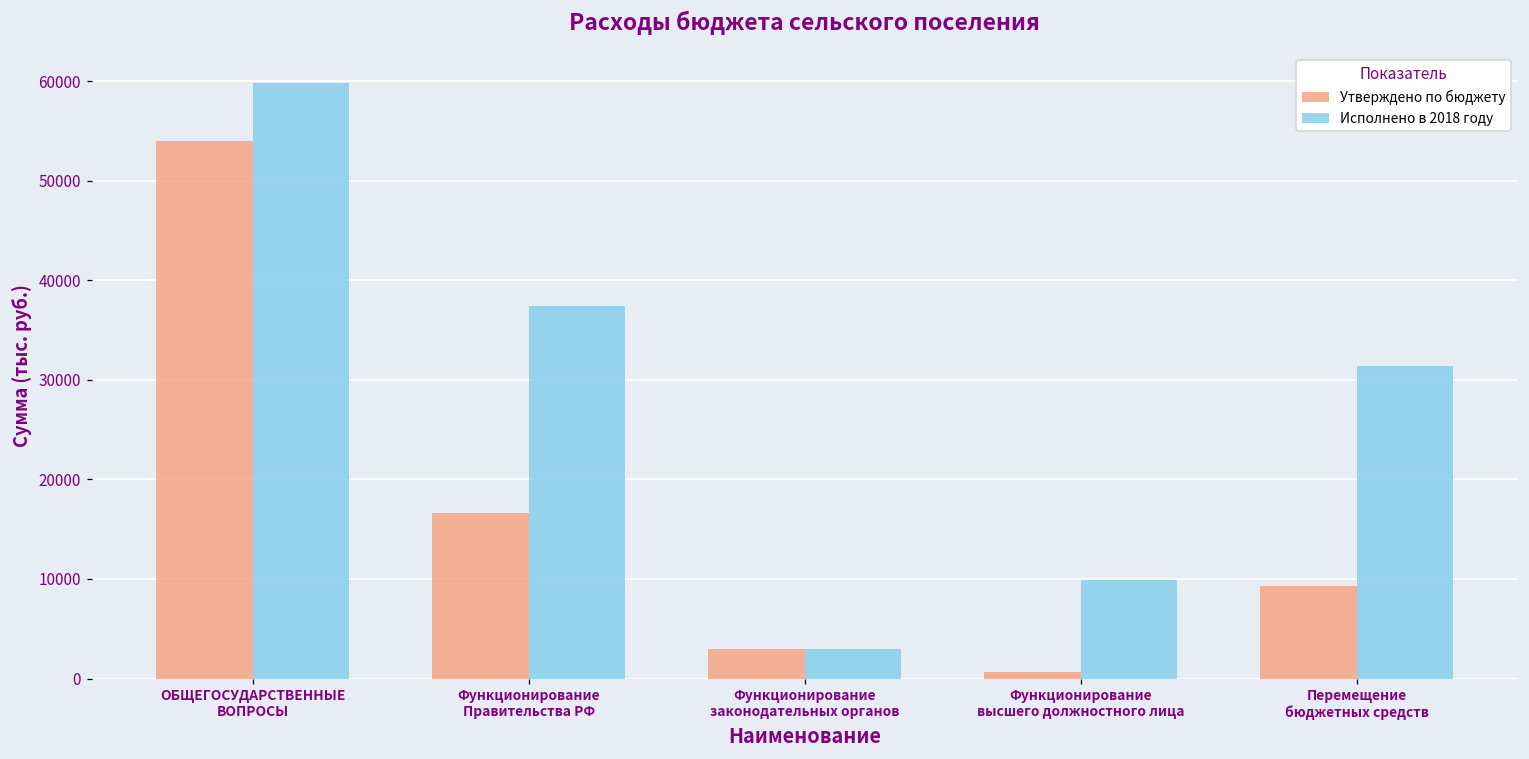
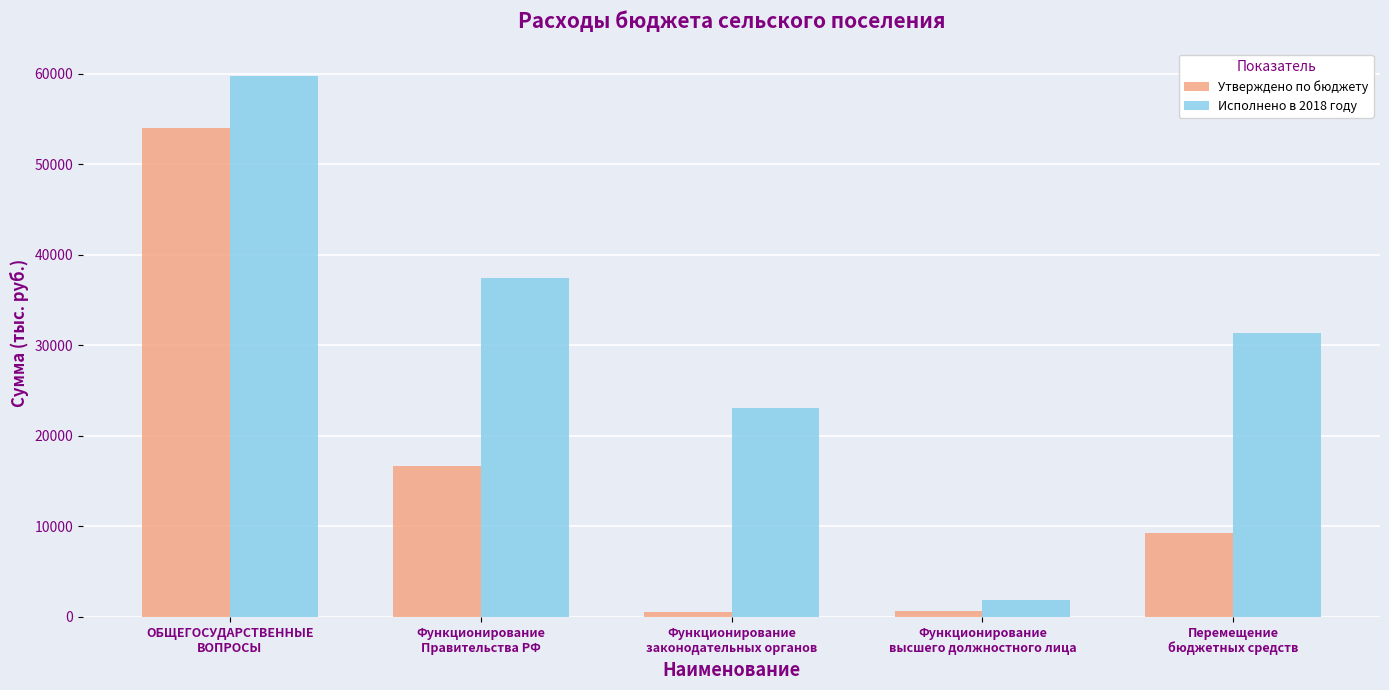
Утверждено по бюджету, Функционирование законодательных органов: 3000 -> 0
Исполнено в 2018 году, Функционирование законодательных органов: 3000 -> 23000
Исполнено в 2018 году, Функционирование высшего должностного лица: 10000 -> 2000
